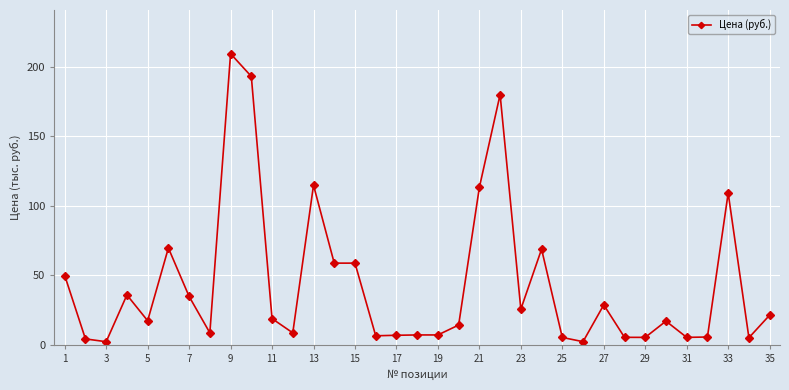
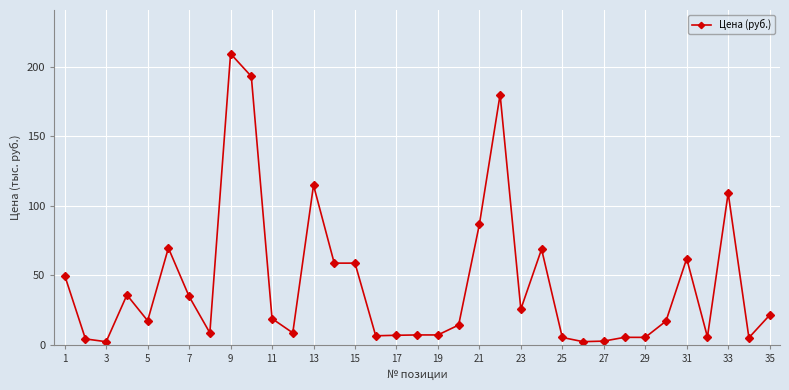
21: 113 -> 87
27: 29 -> 3
31: 5 -> 62
